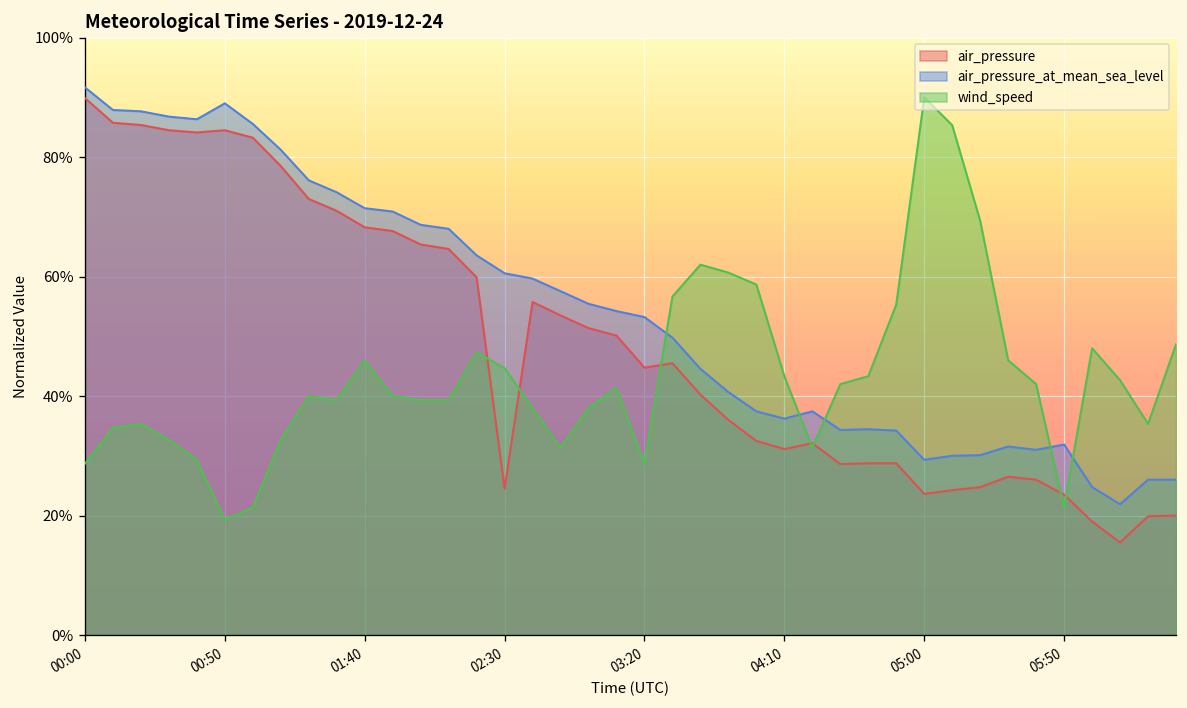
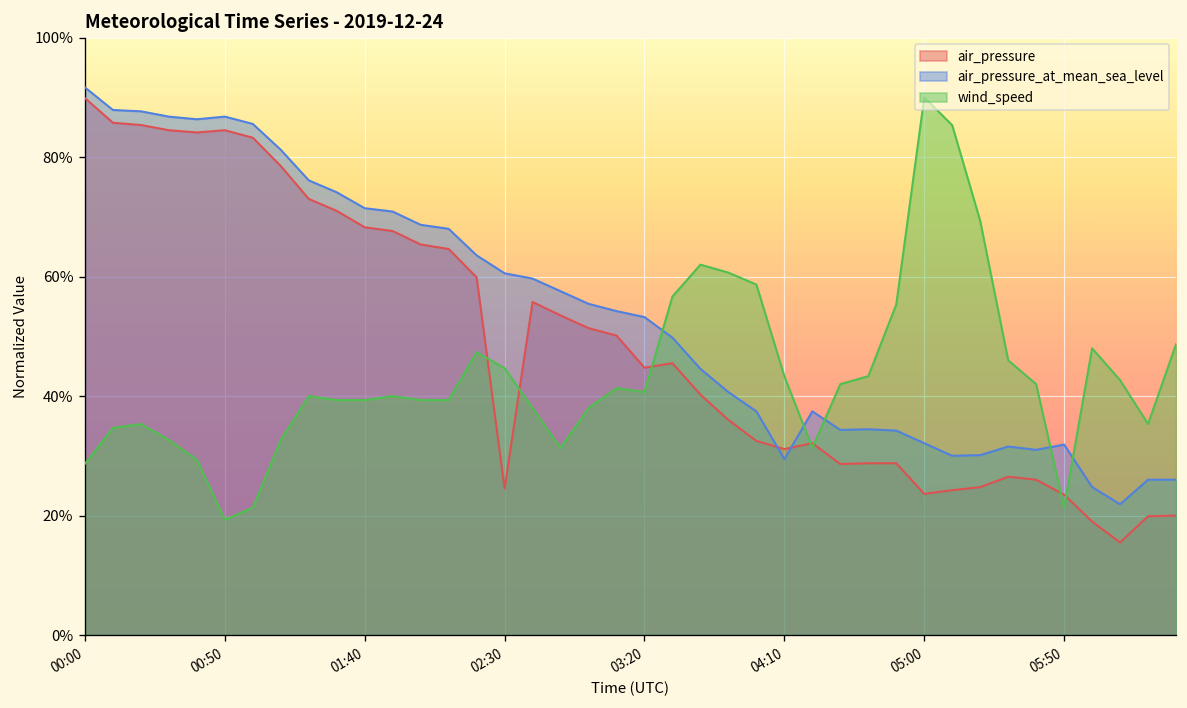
air_pressure_at_mean_sea_level, 00:50: 89% -> 87%
wind_speed, 01:40: 46% -> 39%
wind_speed, 03:20: 29% -> 41%
air_pressure_at_mean_sea_level, 04:10: 36% -> 29%
air_pressure_at_mean_sea_level, 05:00: 29% -> 32%
